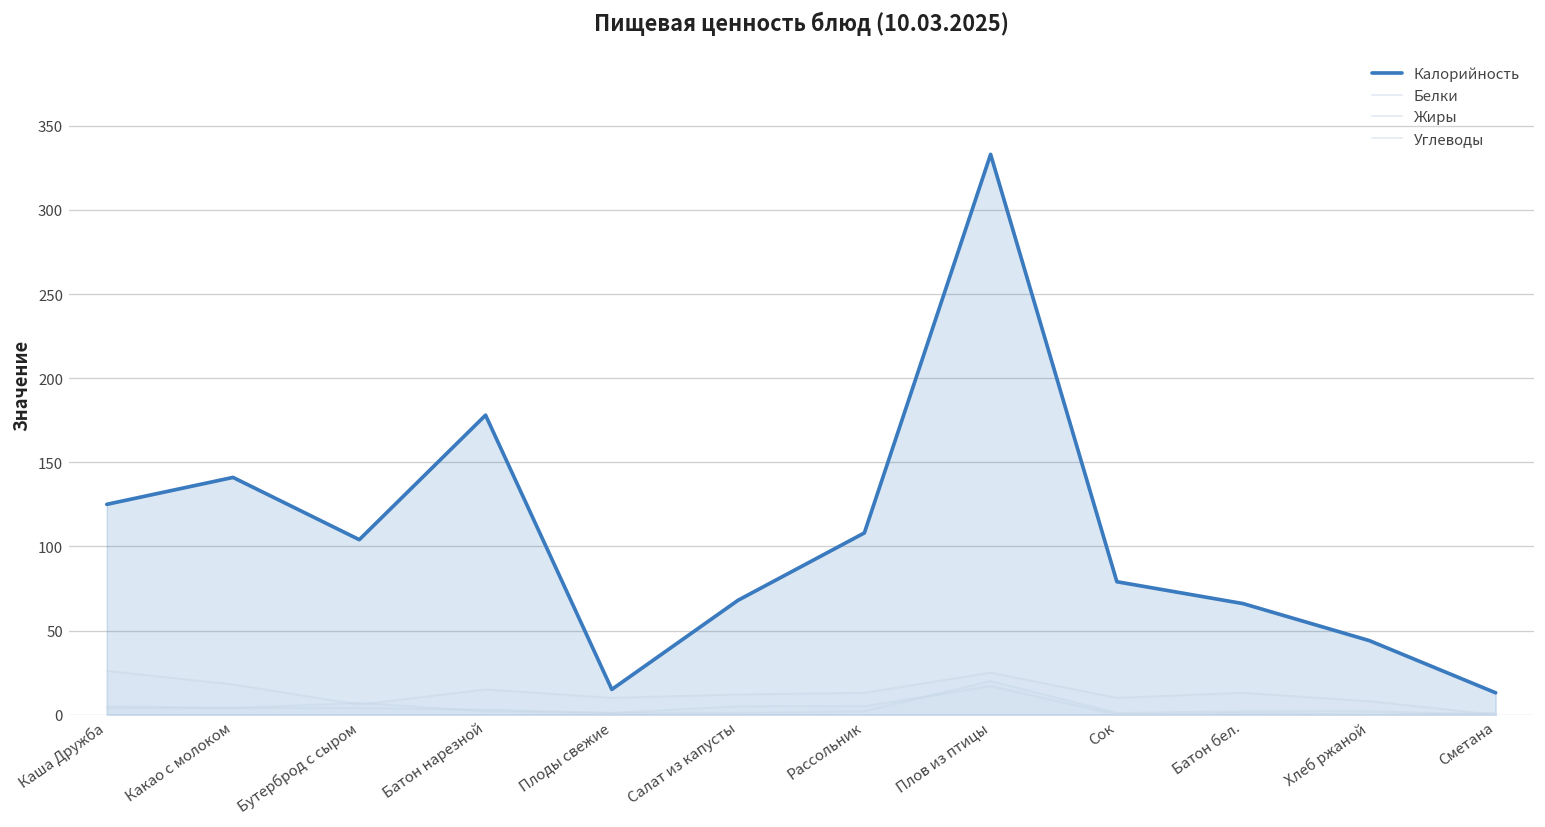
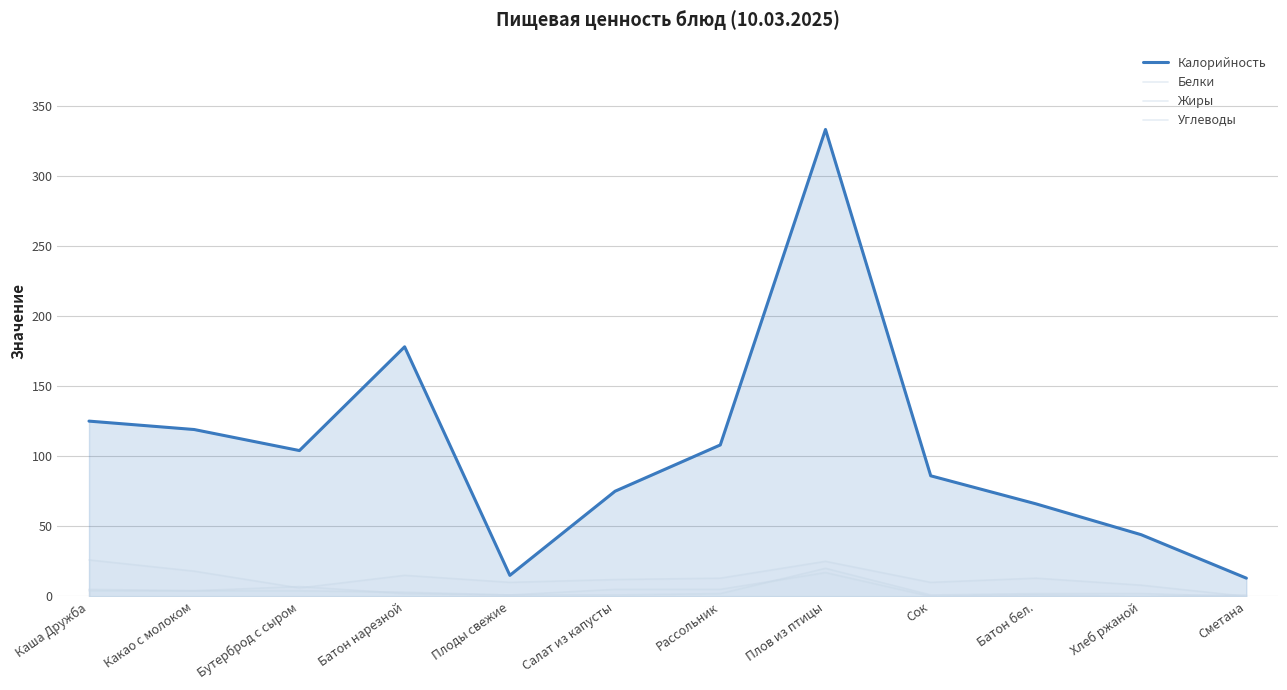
Калорийность, Какао с молоком: 141 -> 119
Калорийность, Салат из капусты: 68 -> 75
Калорийность, Сок: 79 -> 86
